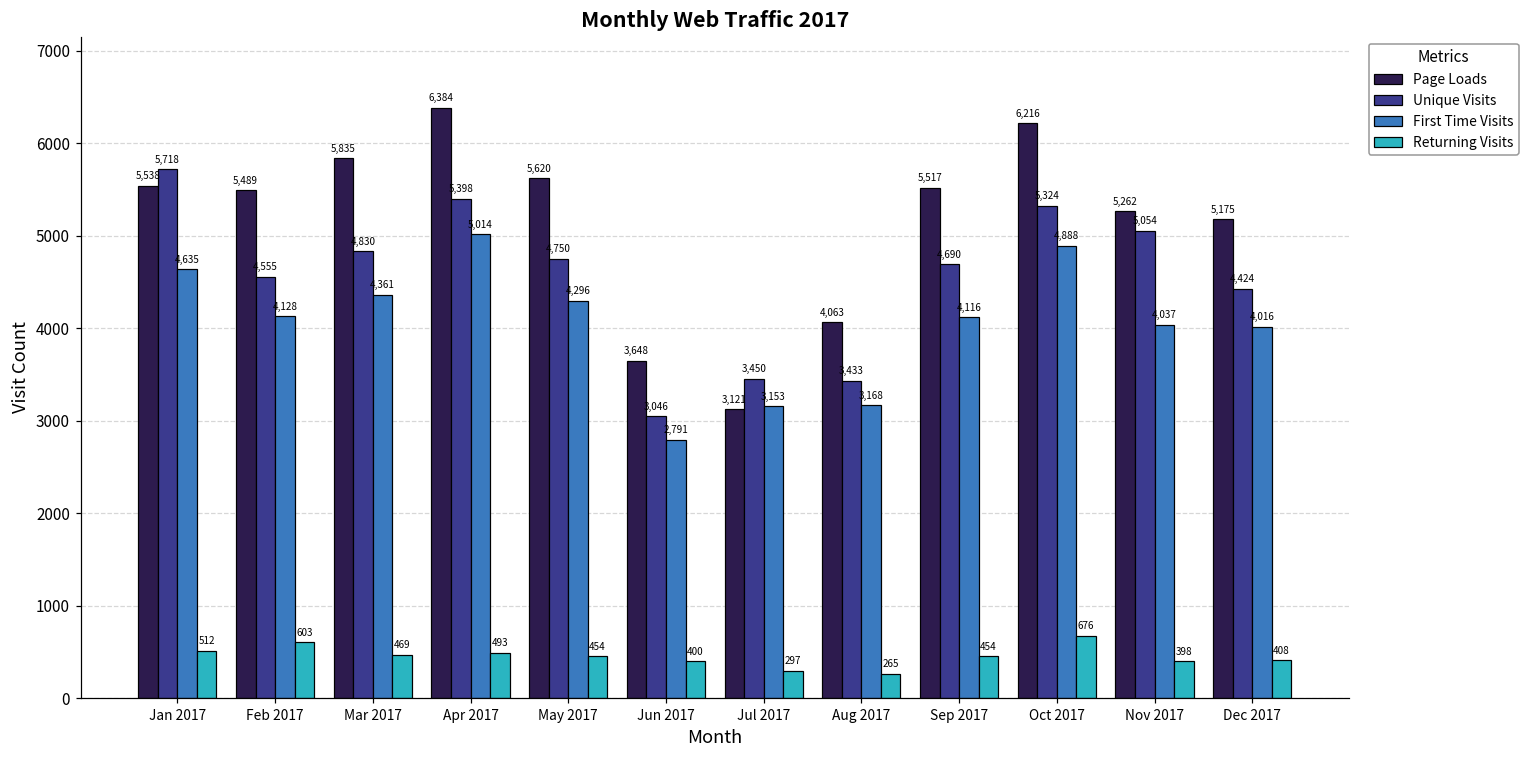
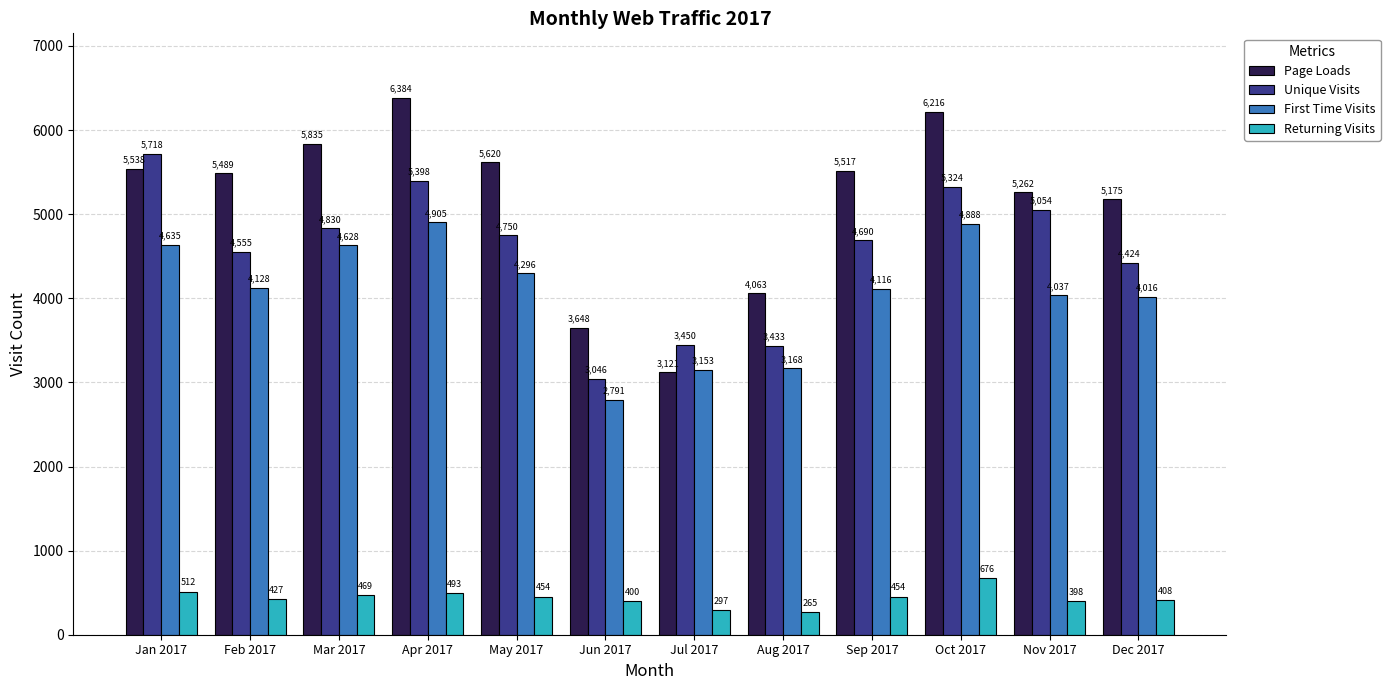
Returning Visits, Feb 2017: 603 -> 427
First Time Visits, Mar 2017: 4,361 -> 4,628
First Time Visits, Apr 2017: 5,014 -> 4,905
